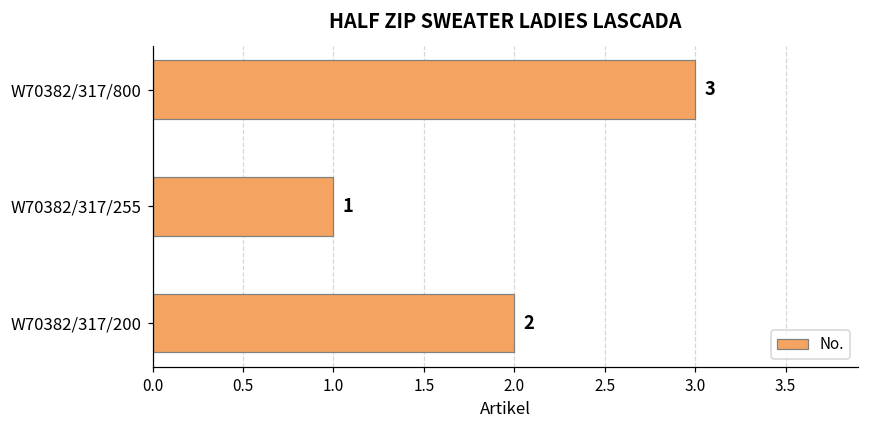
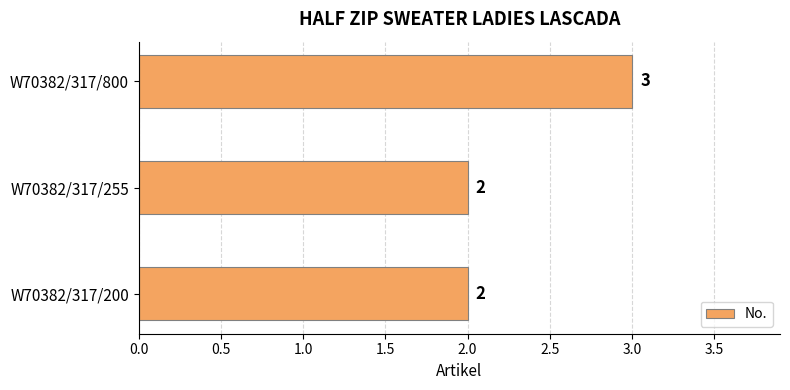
W70382/317/255: 1 -> 2
